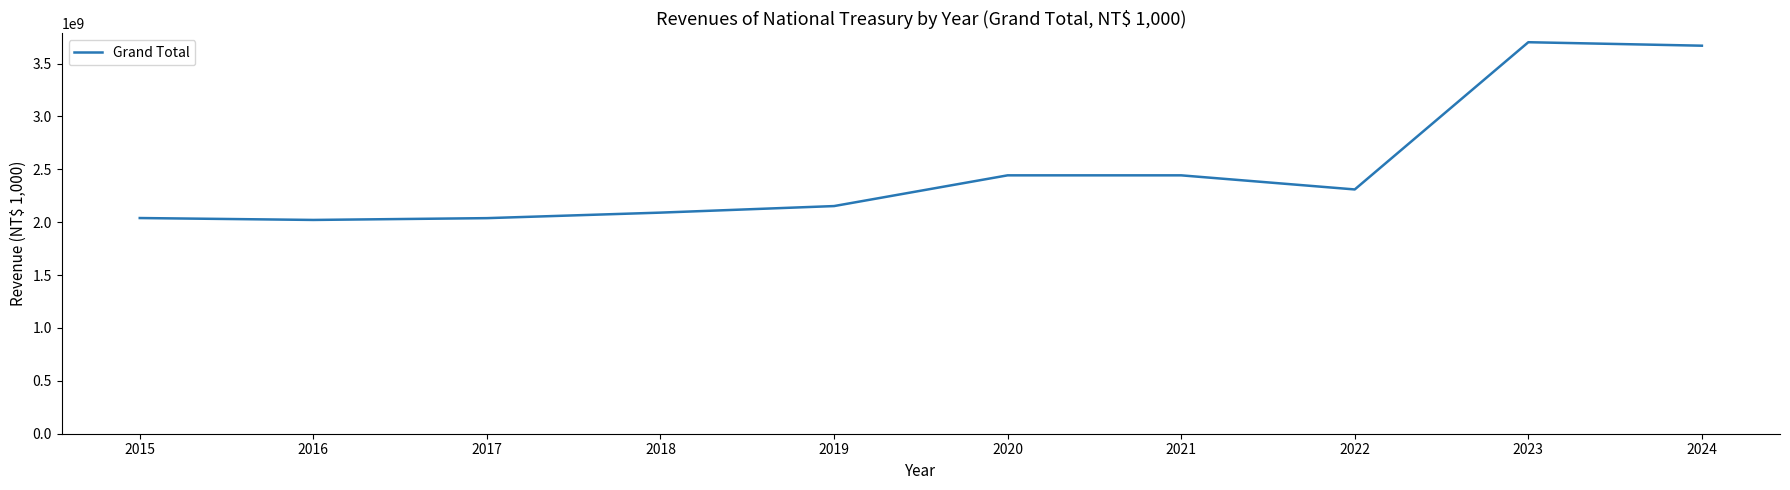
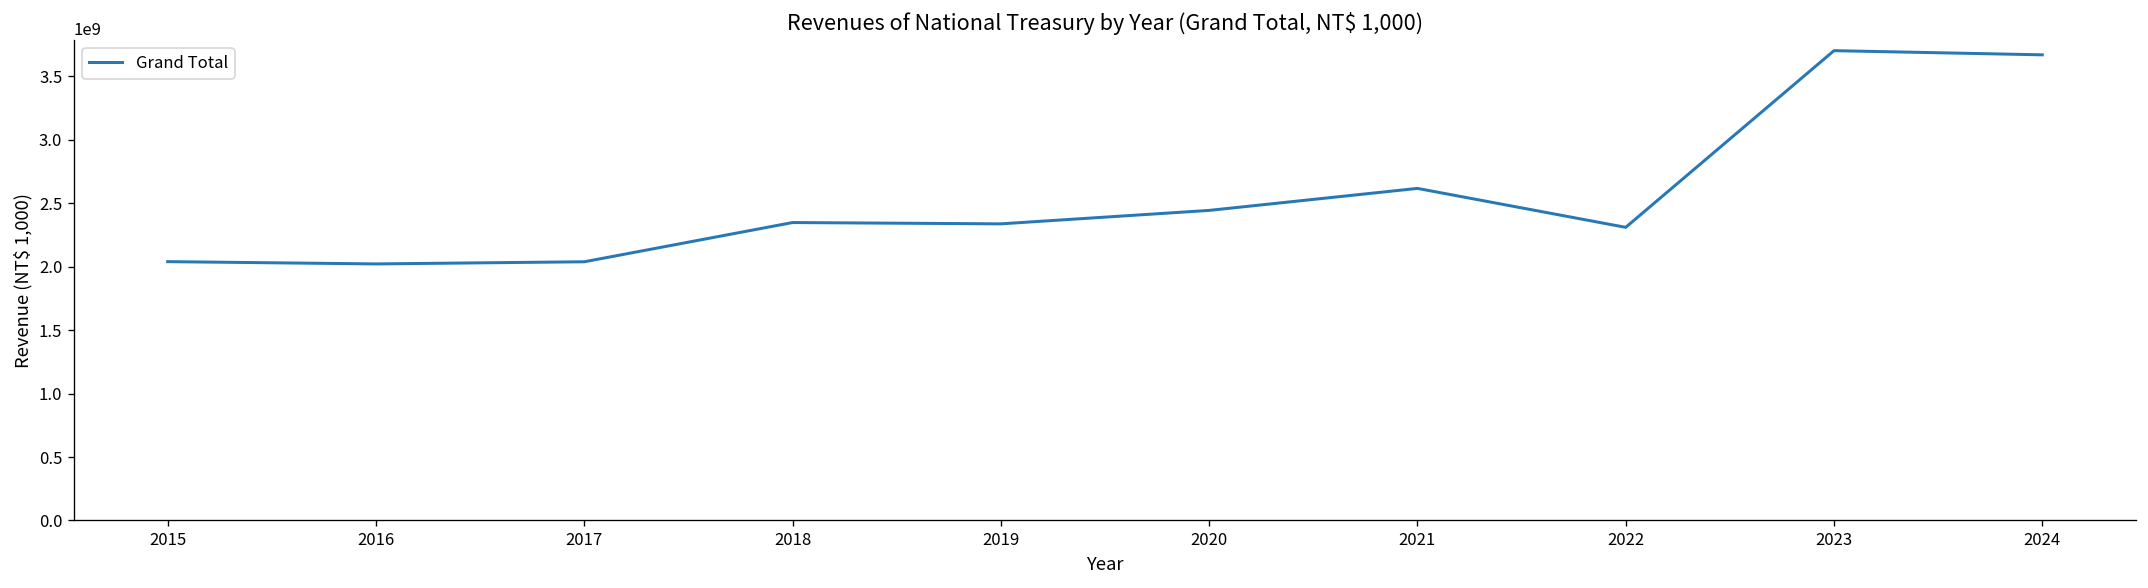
2018: 2090000000 -> 2350000000
2019: 2150000000 -> 2340000000
2021: 2440000000 -> 2620000000
